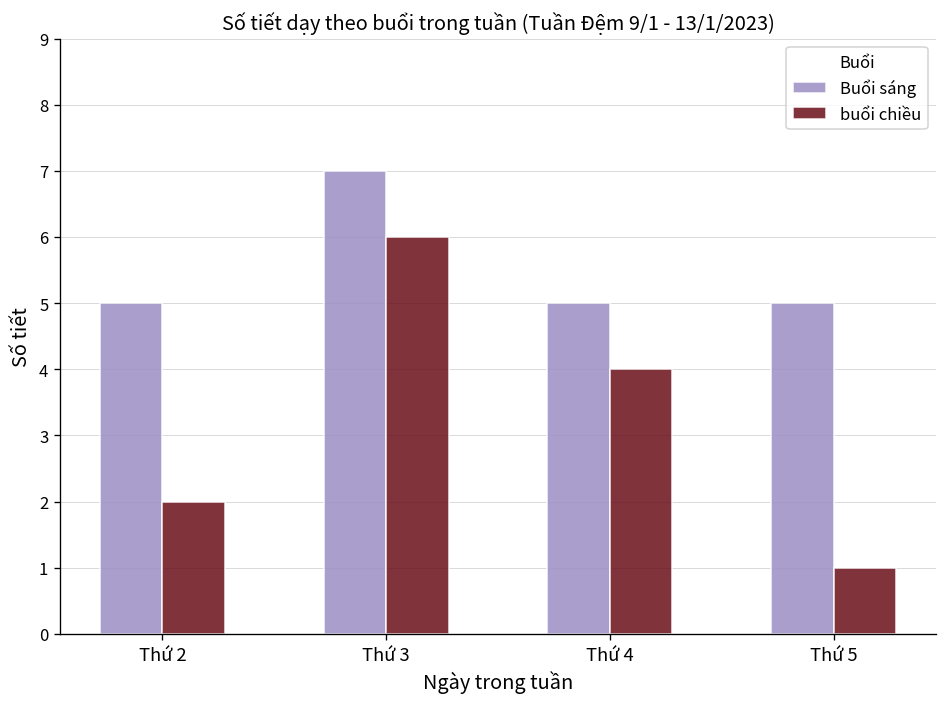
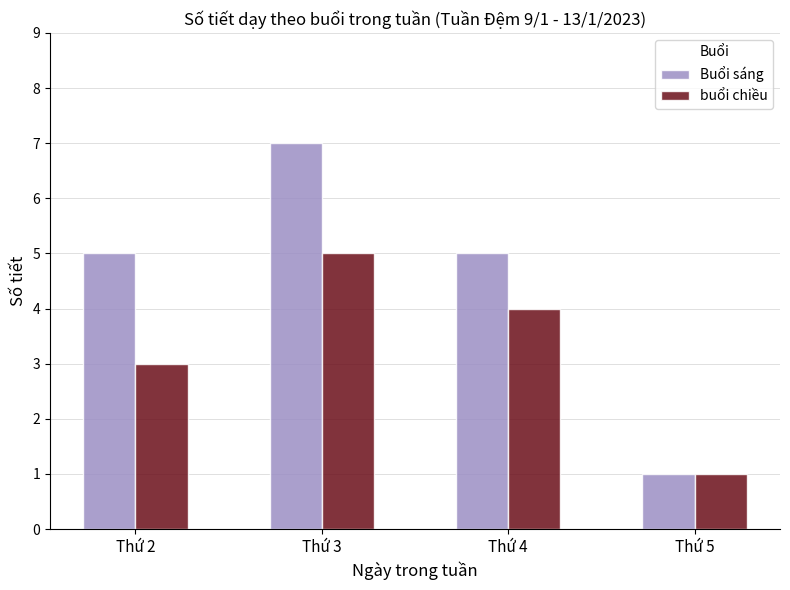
buổi chiều, Thứ 2: 2 -> 3
buổi chiều, Thứ 3: 6 -> 5
Buổi sáng, Thứ 5: 5 -> 1
